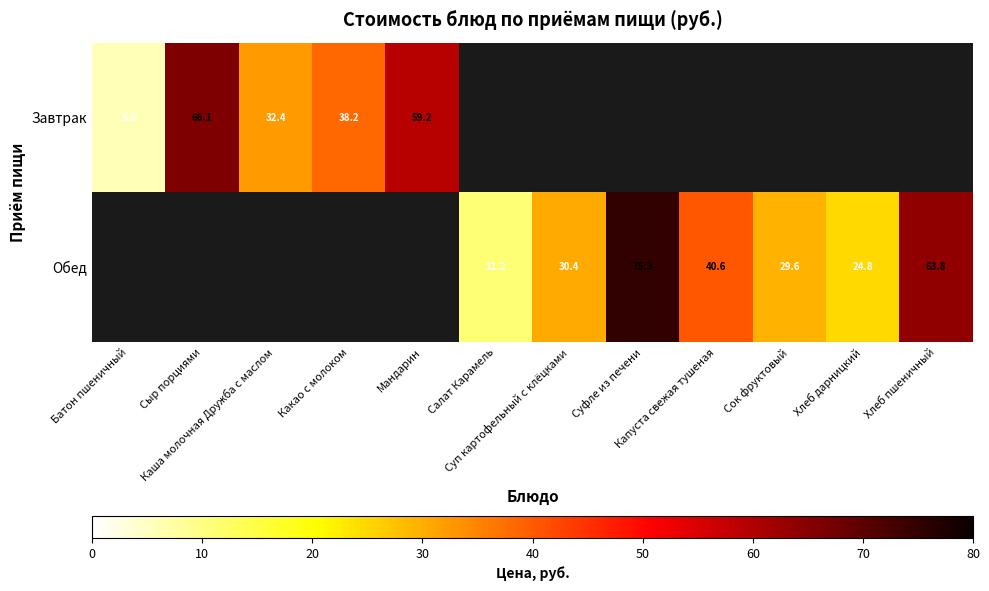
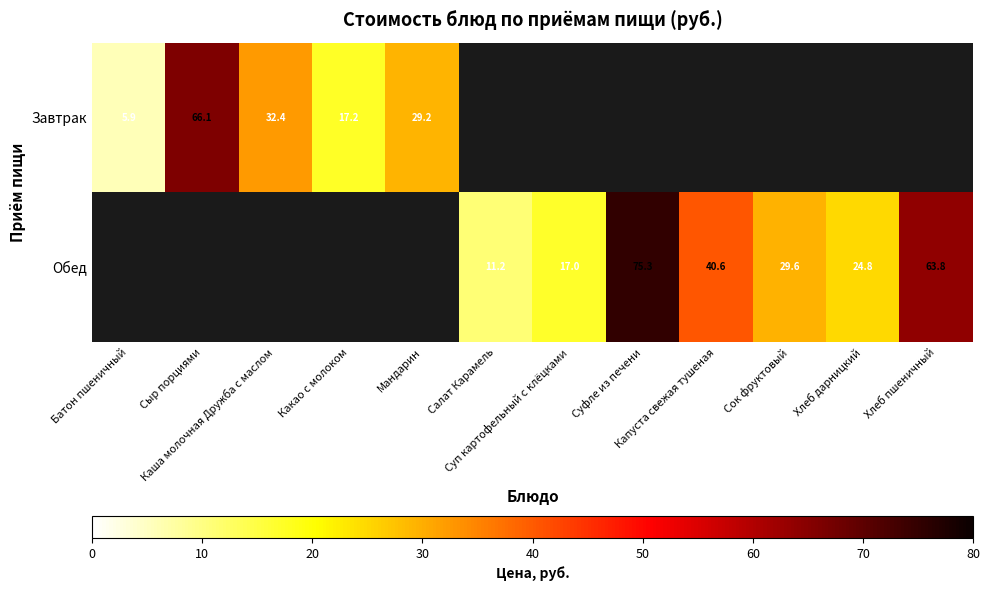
Завтрак, Какао с молоком: 38.2 -> 17.2
Завтрак, Мандарин: 59.2 -> 29.2
Обед, Суп картофельный с клёцками: 30.4 -> 17.0
